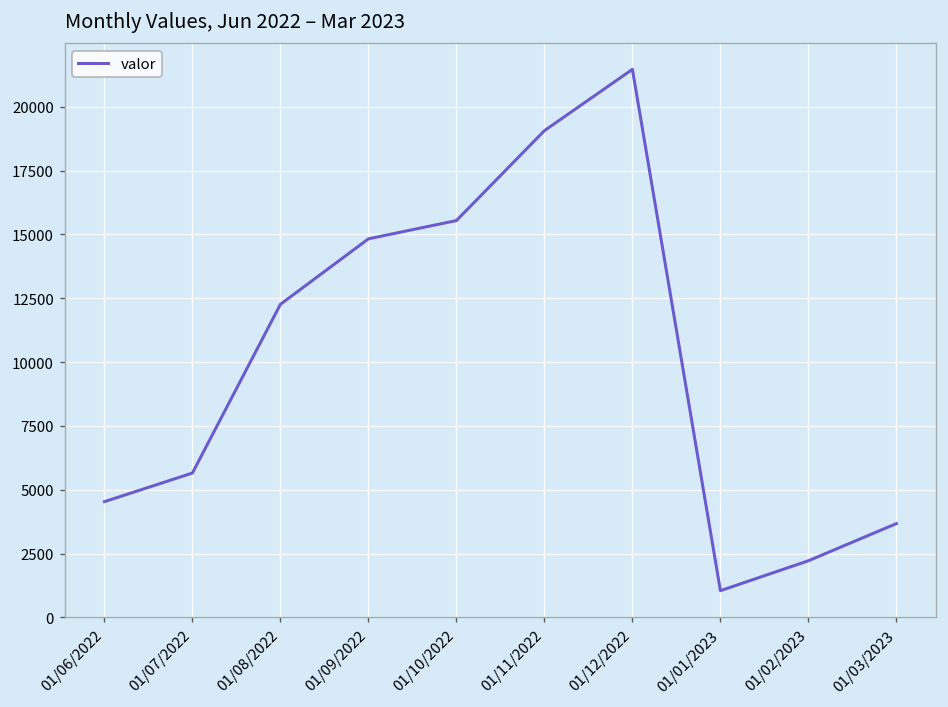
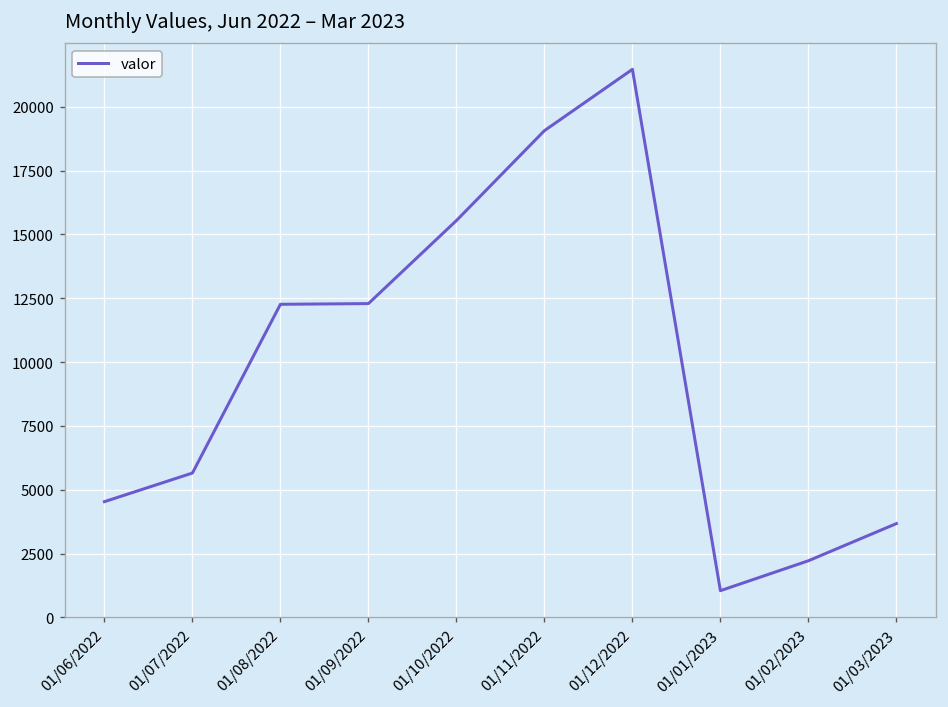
01/09/2022: 14800 -> 12300
